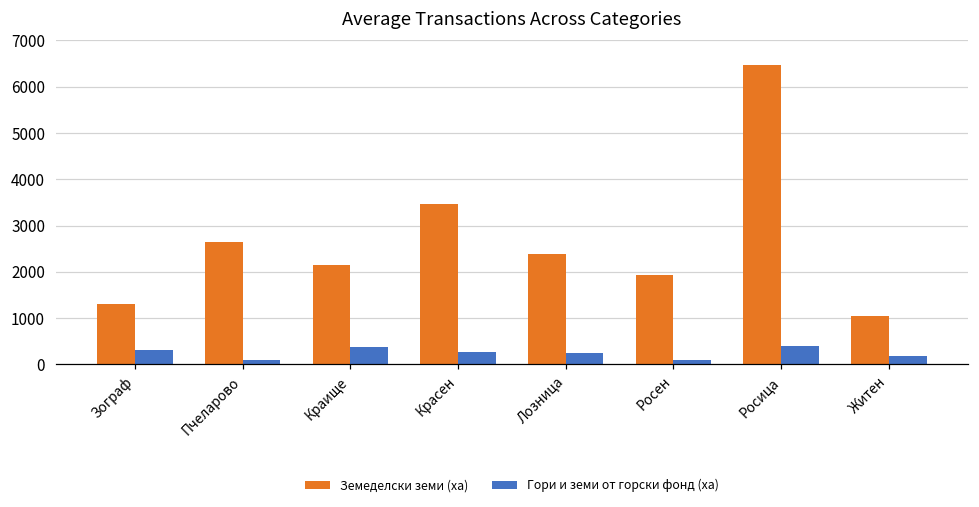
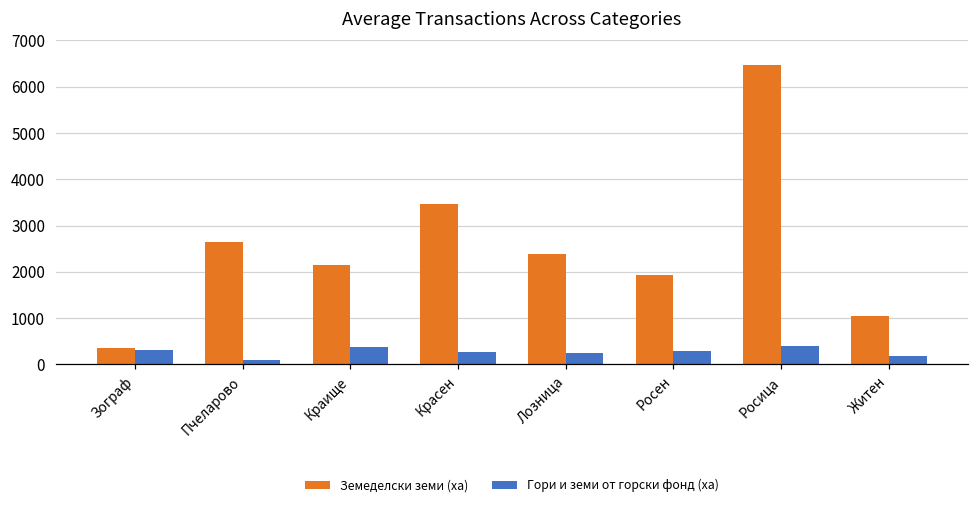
Земеделски земи (ха), Зограф: 1300 -> 400
Гори и земи от горски фонд (ха), Росен: 100 -> 300
